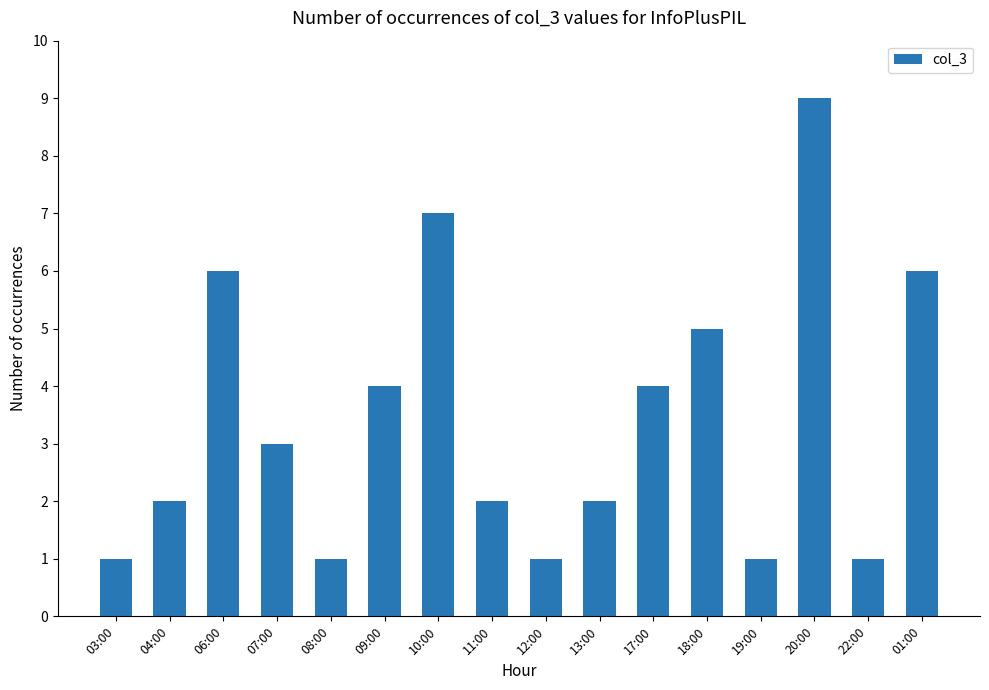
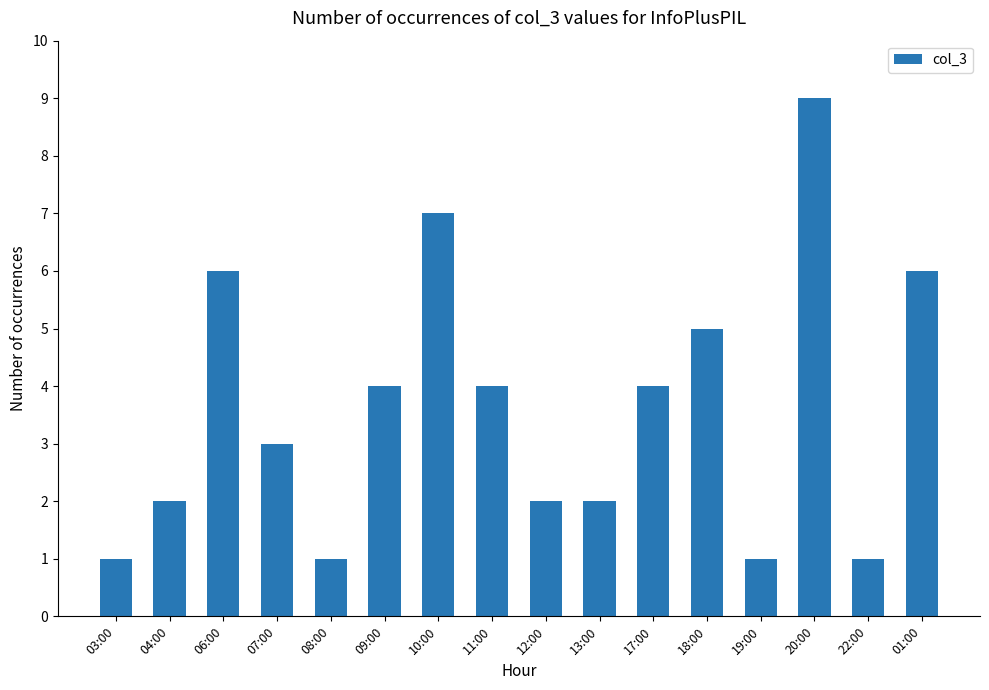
11:00: 2 -> 4
12:00: 1 -> 2
